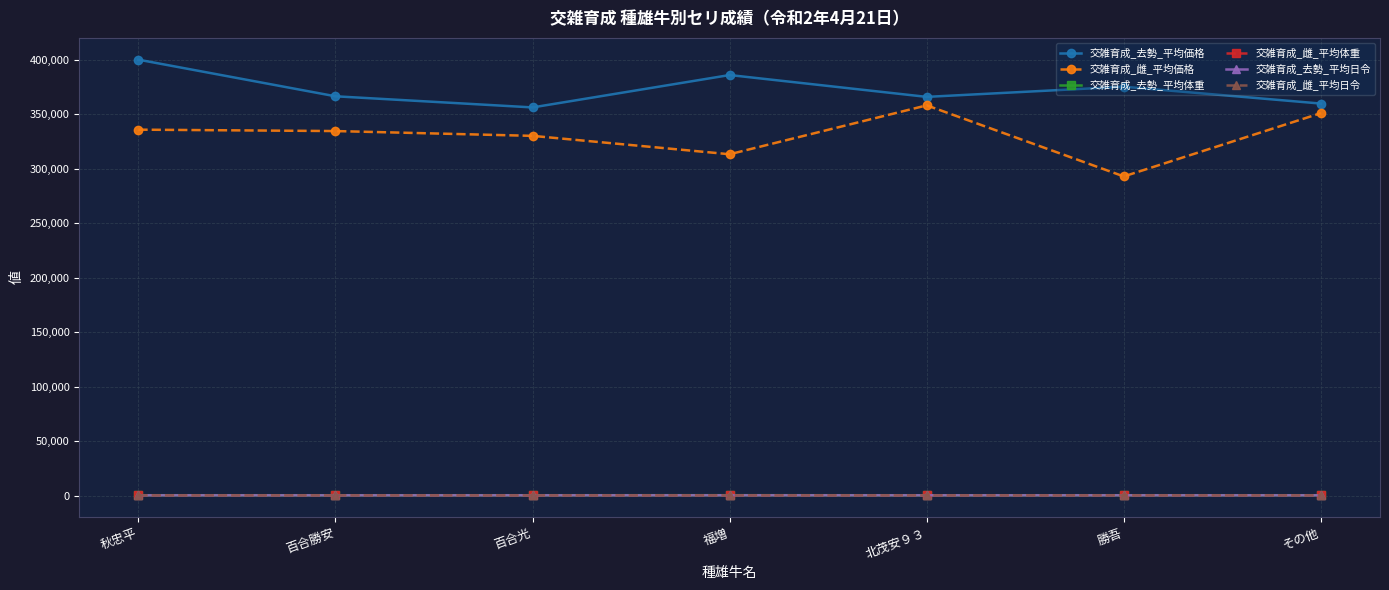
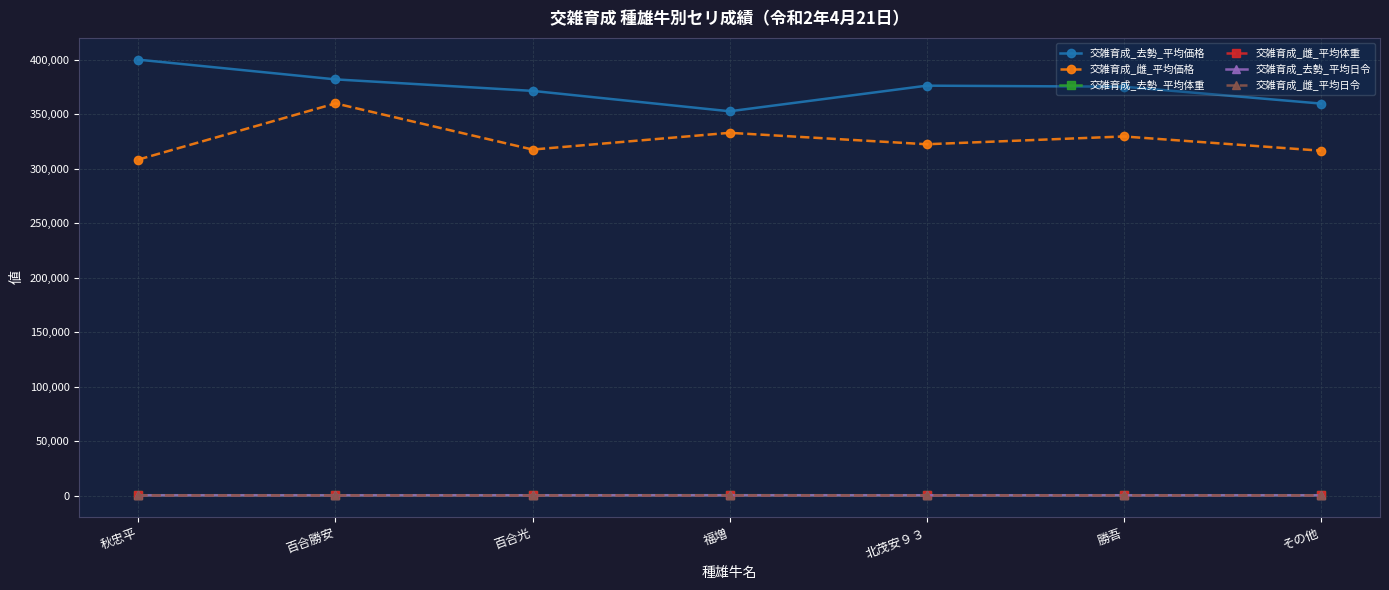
交雑育成_雌_平均価格, 秋忠平: 336,000 -> 308,000
交雑育成_去勢_平均価格, 百合勝安: 366,000 -> 382,000
交雑育成_雌_平均価格, 百合勝安: 334,000 -> 360,000
交雑育成_去勢_平均価格, 百合光: 356,000 -> 371,000
交雑育成_雌_平均価格, 百合光: 330,000 -> 317,000
交雑育成_去勢_平均価格, 福増: 386,000 -> 353,000
交雑育成_雌_平均価格, 福増: 313,000 -> 333,000
交雑育成_去勢_平均価格, 北茂安９３: 366,000 -> 376,000
交雑育成_雌_平均価格, 北茂安９３: 358,000 -> 322,000
交雑育成_雌_平均価格, 勝吾: 293,000 -> 329,000
交雑育成_雌_平均価格, その他: 351,000 -> 316,000
